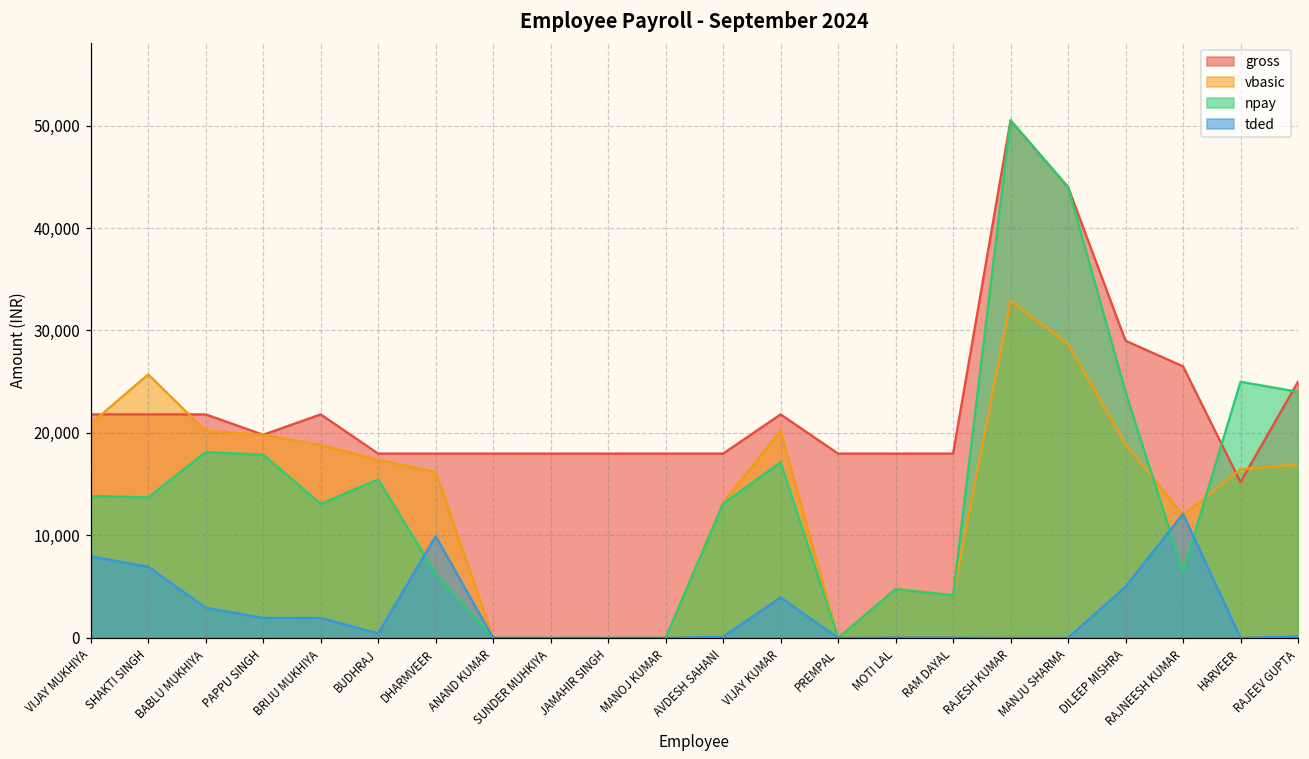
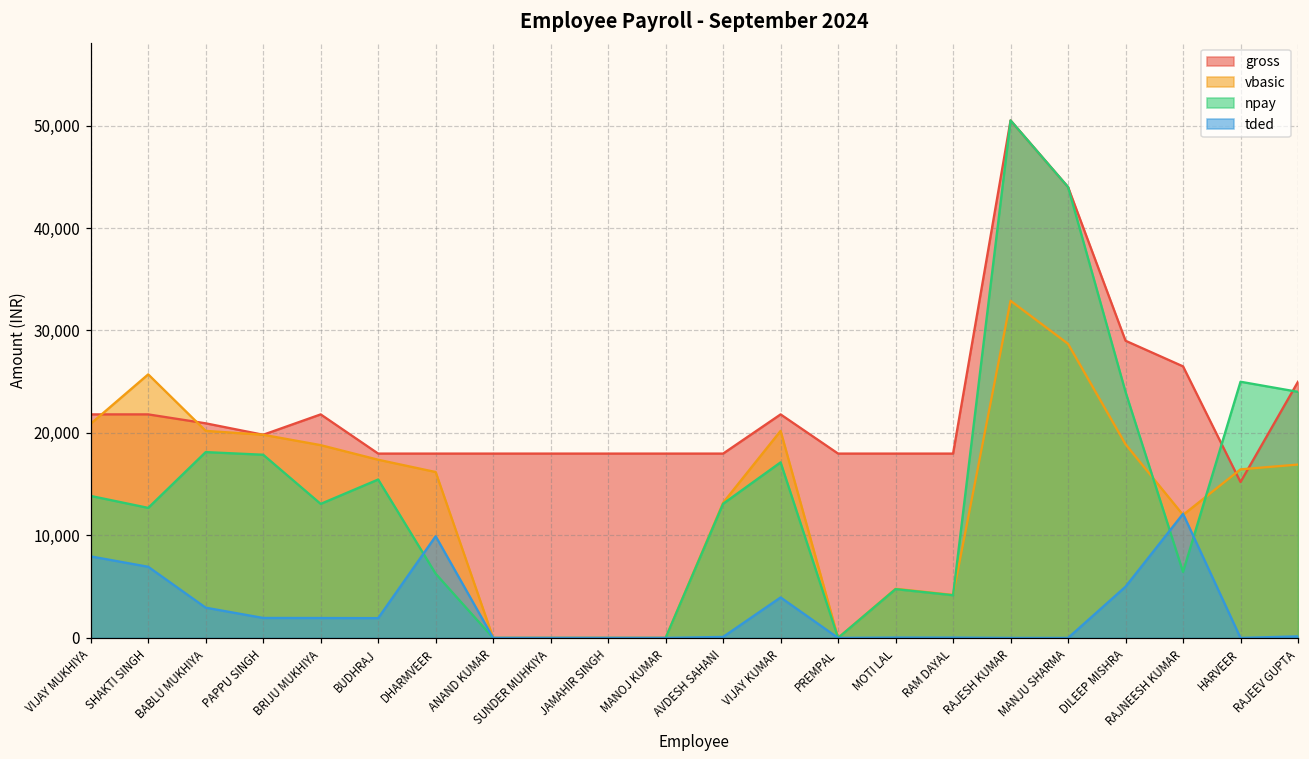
npay, SHAKTI SINGH: 14,000 -> 13,000
gross, BABLU MUKHIYA: 22,000 -> 21,000
tded, BUDHRAJ: 0 -> 2,000
